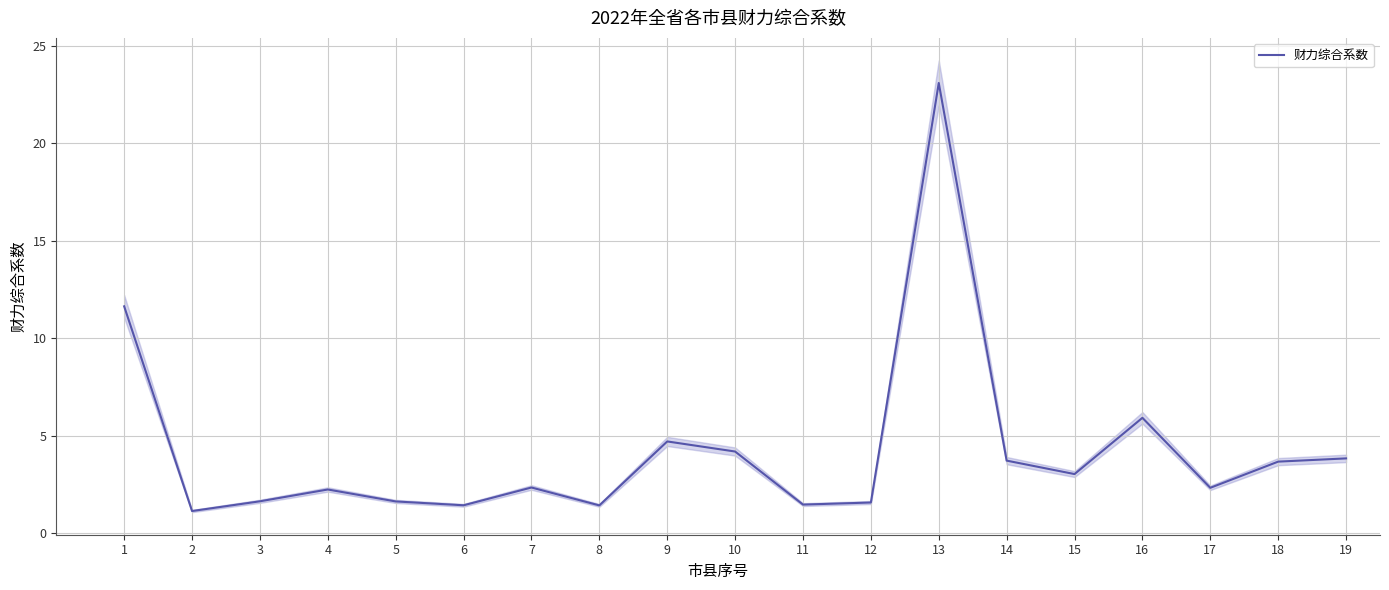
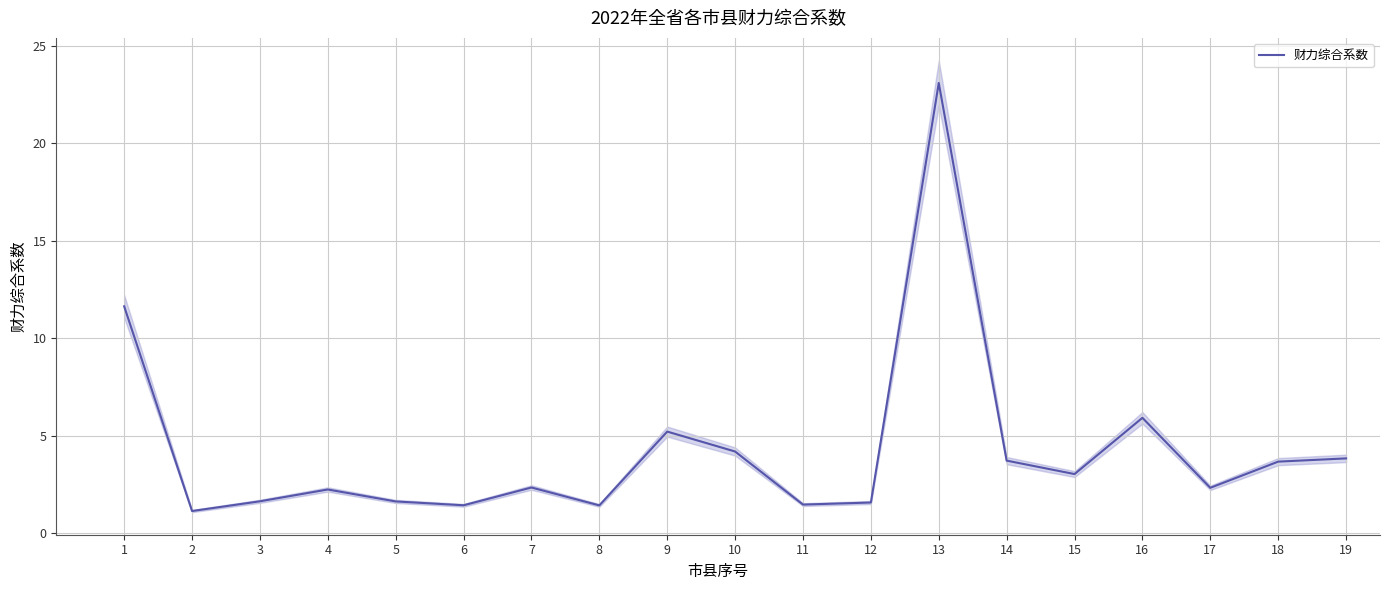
财力综合系数, 9: 4.7 -> 5.2
